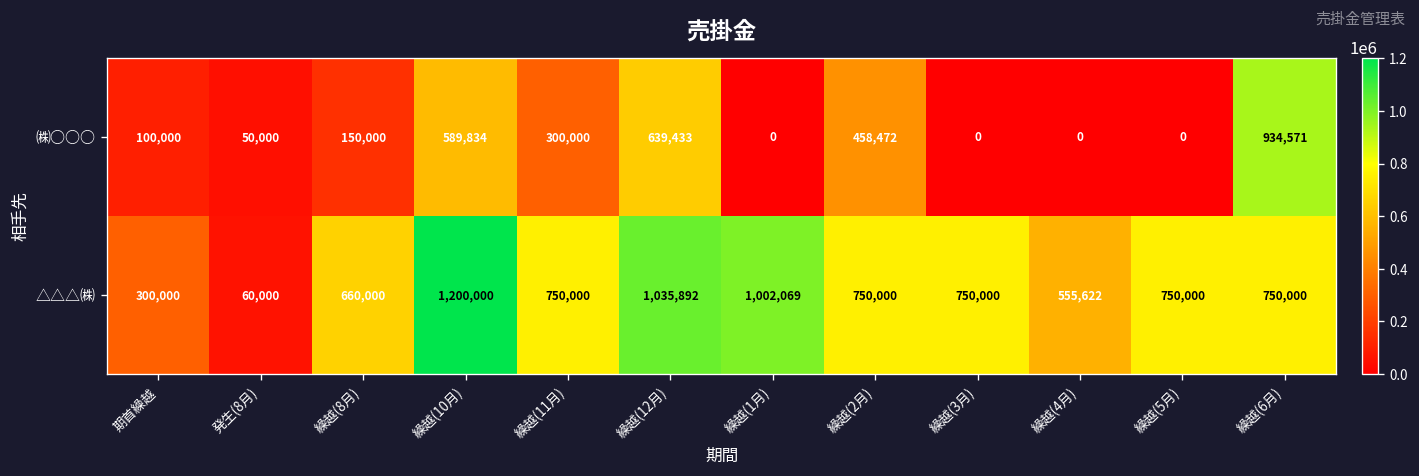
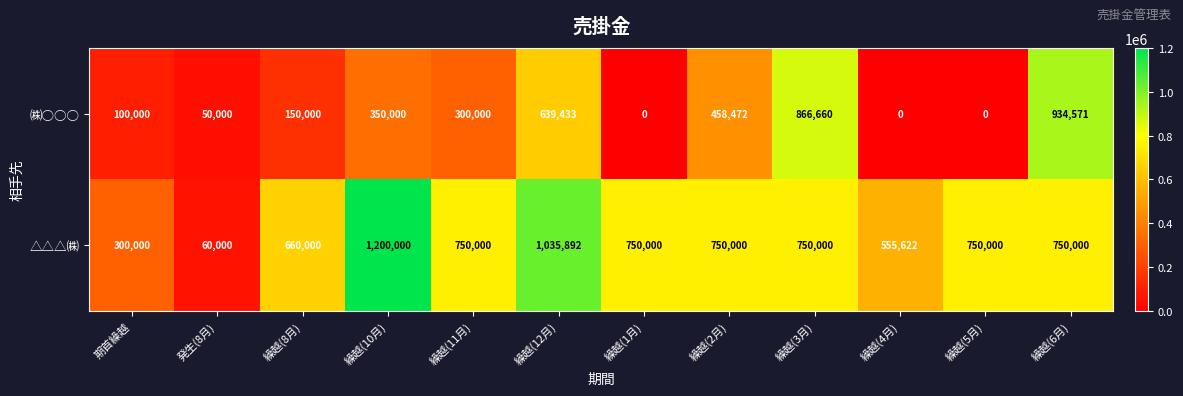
㈱○○○, 繰越(10月): 589,834 -> 350,000
㈱○○○, 繰越(3月): 0 -> 866,660
△△△㈱, 繰越(1月): 1,002,069 -> 750,000
